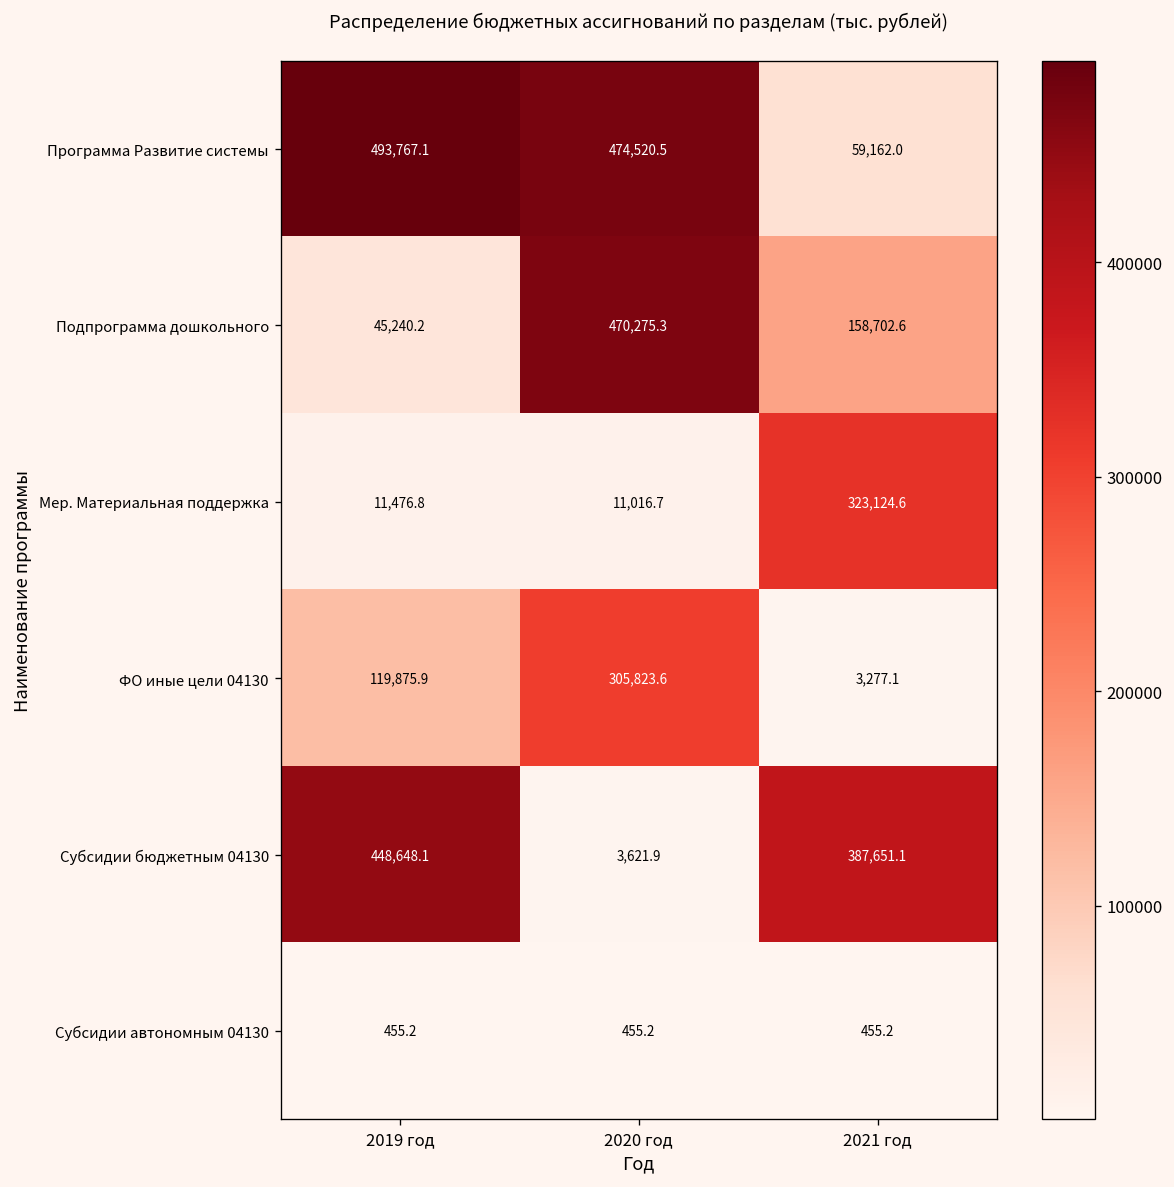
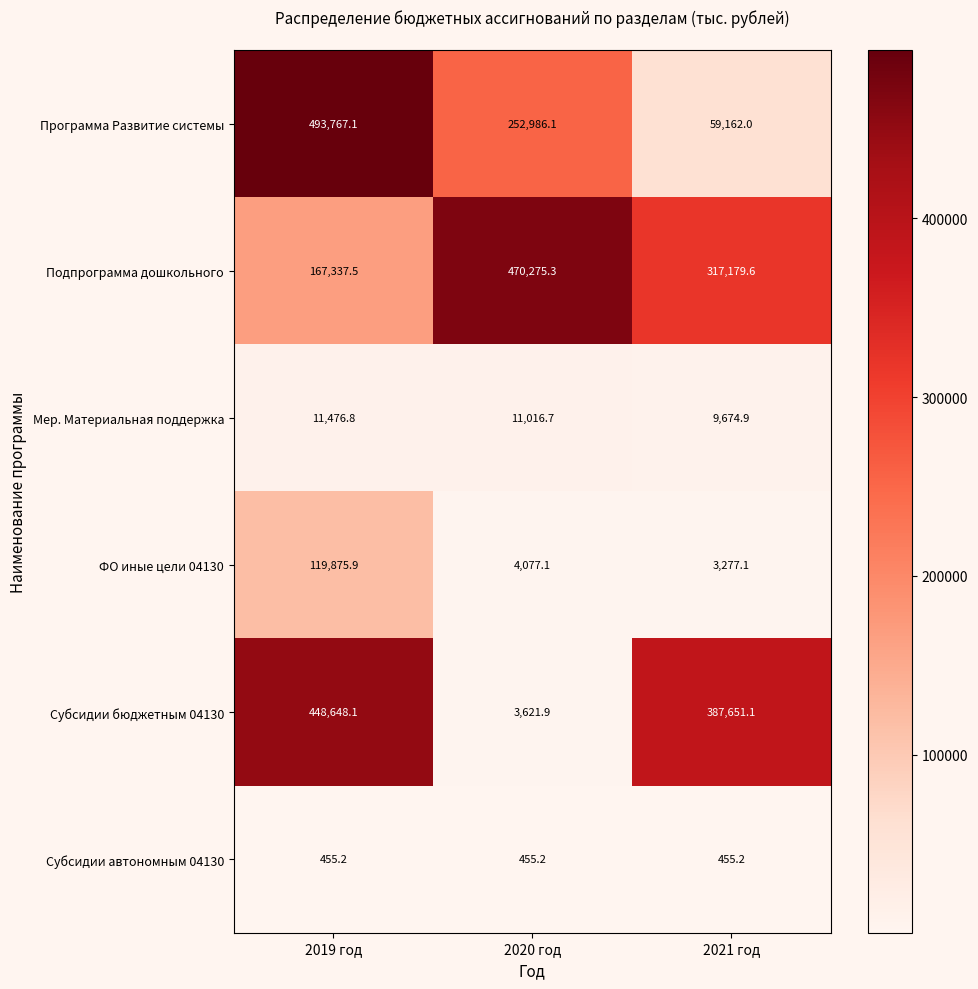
Программа Развитие системы, 2020 год: 474,520.5 -> 252,986.1
Подпрограмма дошкольного, 2019 год: 45,240.2 -> 167,337.5
Подпрограмма дошкольного, 2021 год: 158,702.6 -> 317,179.6
Мер. Материальная поддержка, 2021 год: 323,124.6 -> 9,674.9
ФО иные цели 04130, 2020 год: 305,823.6 -> 4,077.1
